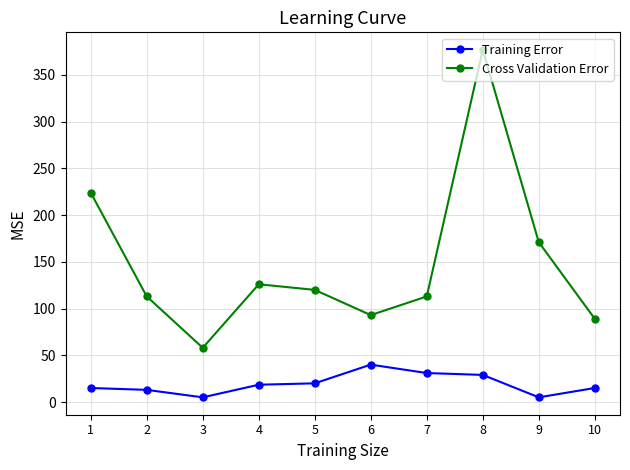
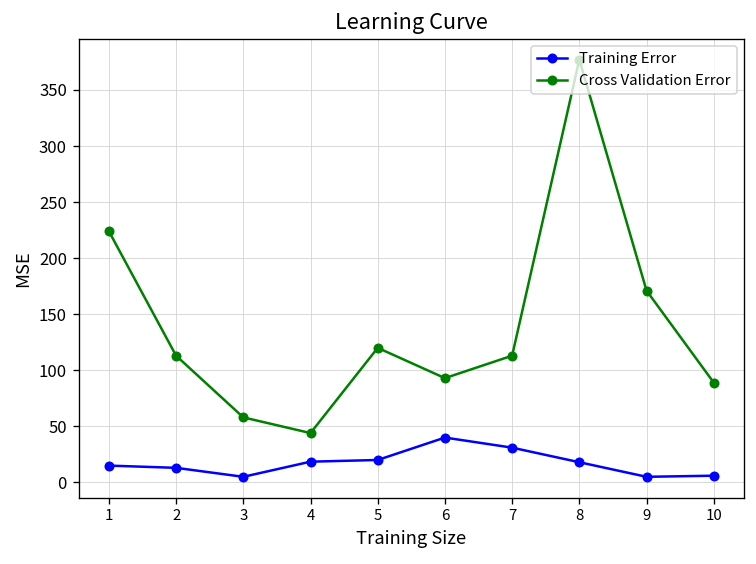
Cross Validation Error, 4: 130 -> 40
Training Error, 8: 30 -> 20
Training Error, 10: 20 -> 10
